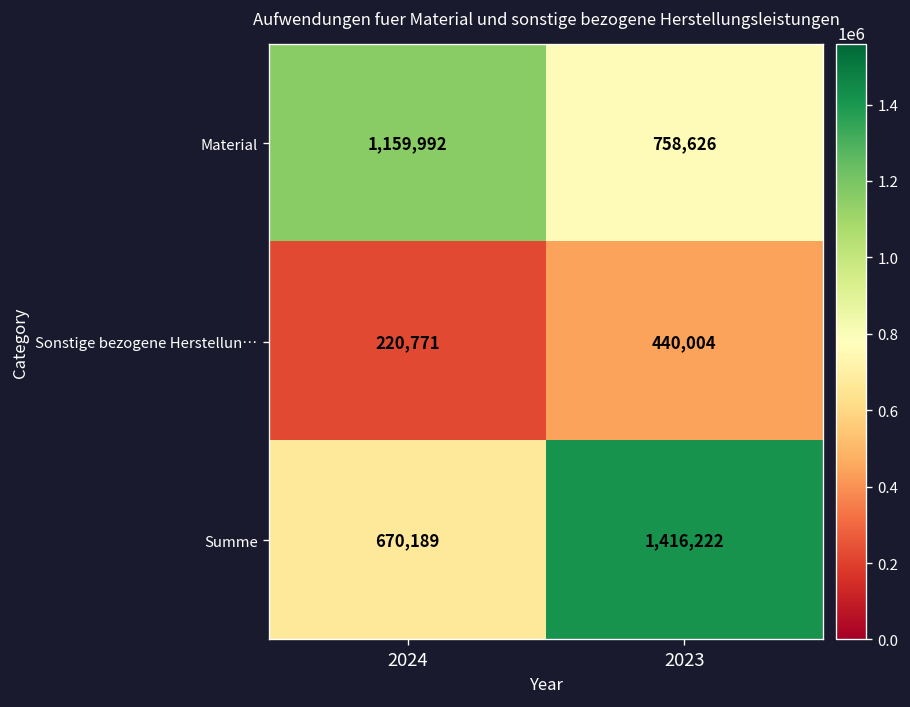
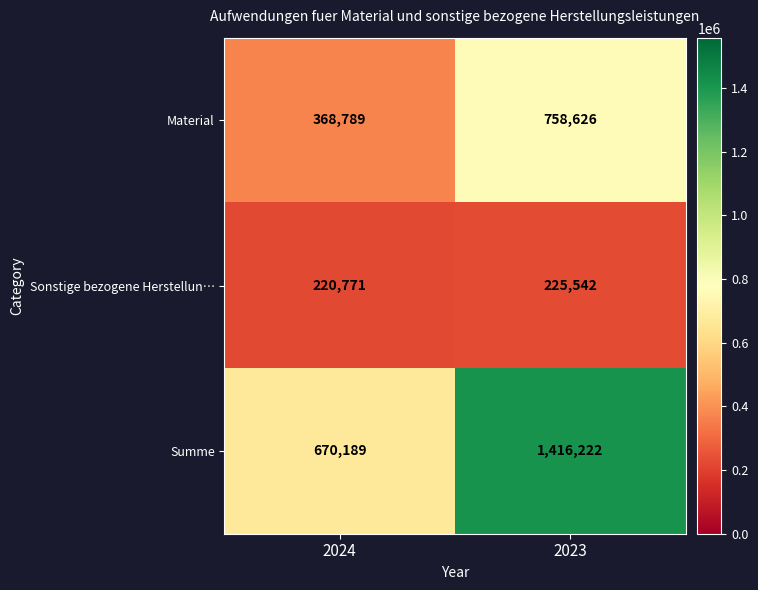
Material, 2024: 1,159,992 -> 368,789
Sonstige bezogene Herstellun…, 2023: 440,004 -> 225,542
